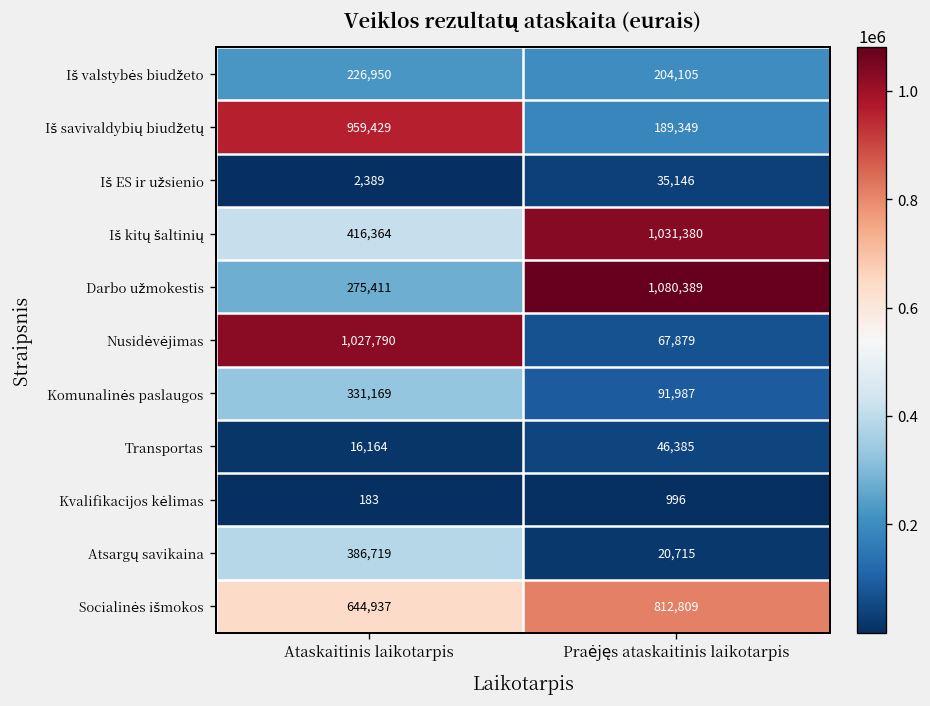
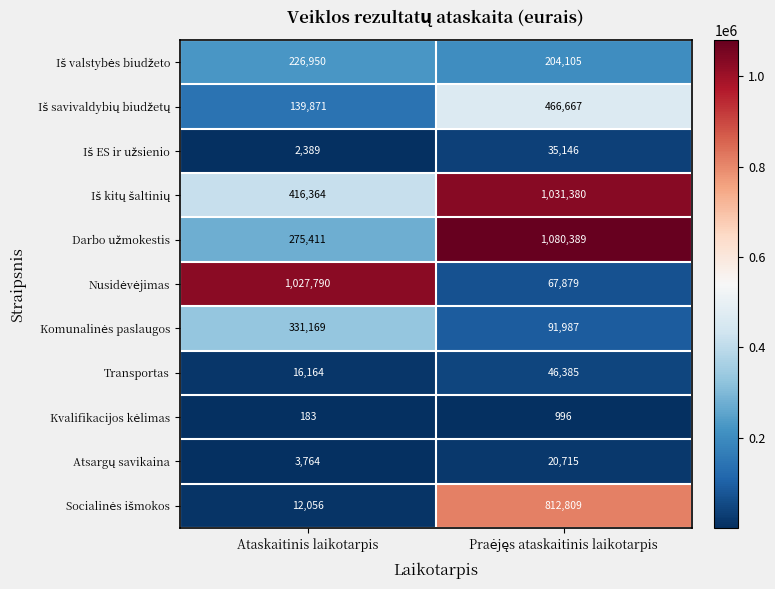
Iš savivaldybių biudžetų, Ataskaitinis laikotarpis: 959,429 -> 139,871
Iš savivaldybių biudžetų, Praėjęs ataskaitinis laikotarpis: 189,349 -> 466,667
Atsargų savikaina, Ataskaitinis laikotarpis: 386,719 -> 3,764
Socialinės išmokos, Ataskaitinis laikotarpis: 644,937 -> 12,056
